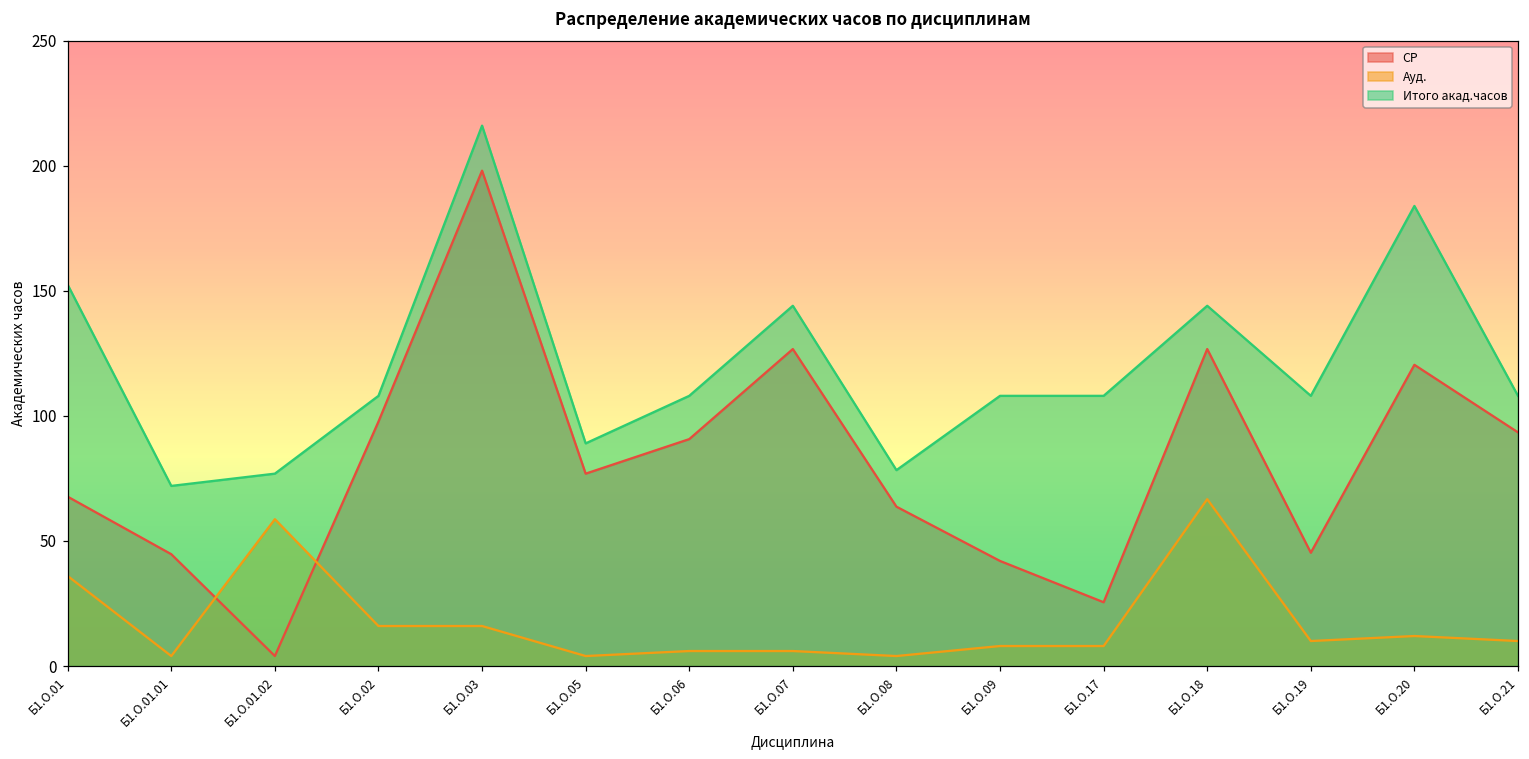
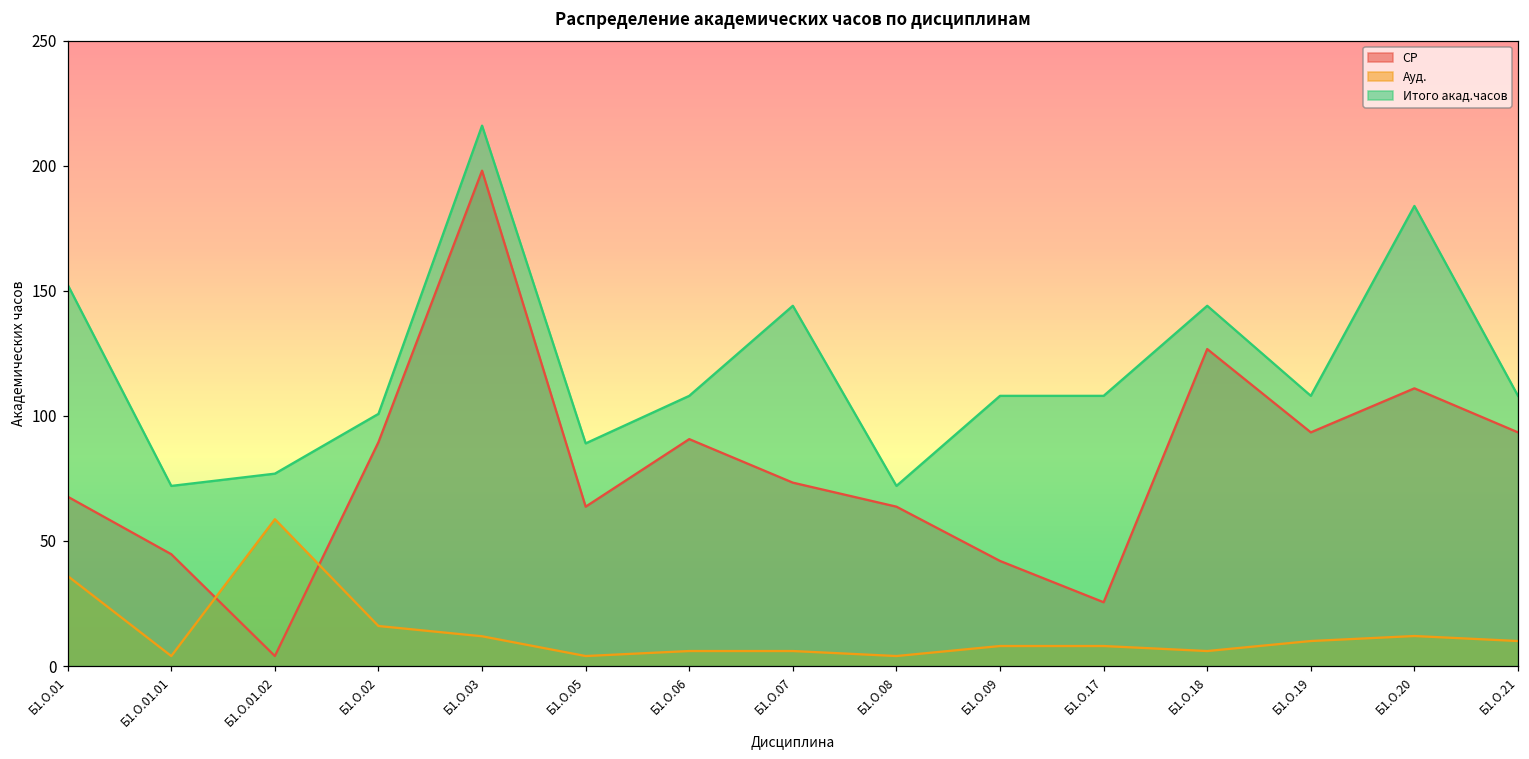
СР, Б1.О.02: 98 -> 90
Итого акад.часов, Б1.О.02: 108 -> 101
Ауд., Б1.О.03: 16 -> 12
СР, Б1.О.05: 77 -> 64
СР, Б1.О.07: 127 -> 73
Итого акад.часов, Б1.О.08: 78 -> 72
Ауд., Б1.О.18: 67 -> 6
СР, Б1.О.19: 45 -> 93
СР, Б1.О.20: 120 -> 111
